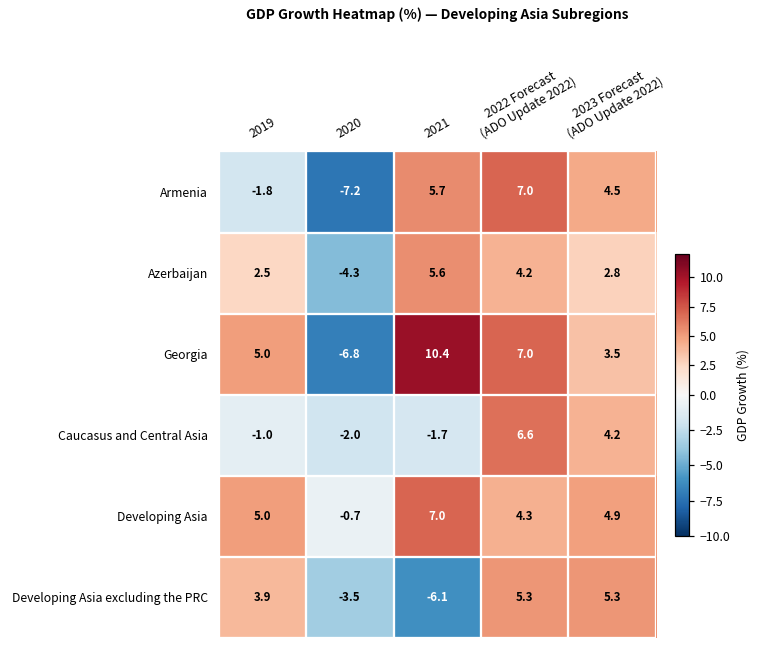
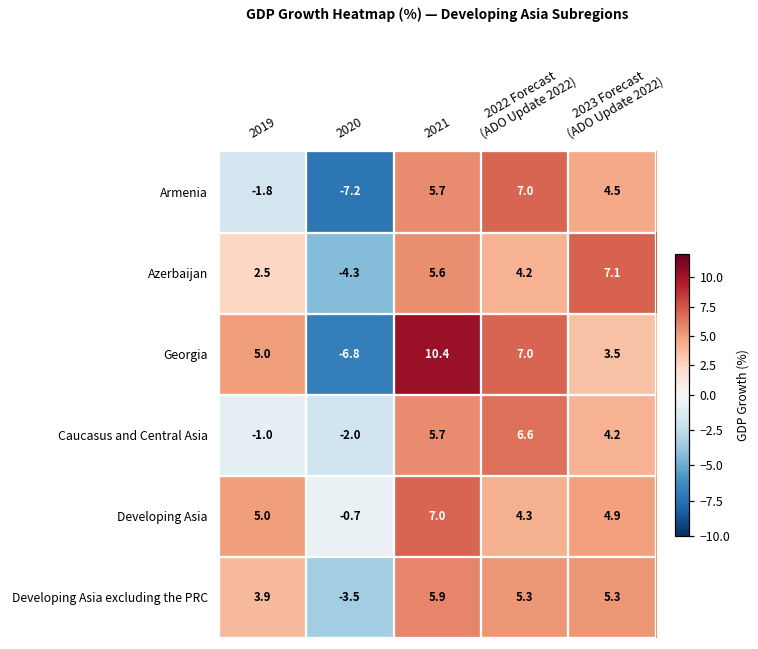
Azerbaijan, 2023 Forecast (ADO Update 2022): 2.8 -> 7.1
Caucasus and Central Asia, 2021: -1.7 -> 5.7
Developing Asia excluding the PRC, 2021: -6.1 -> 5.9
